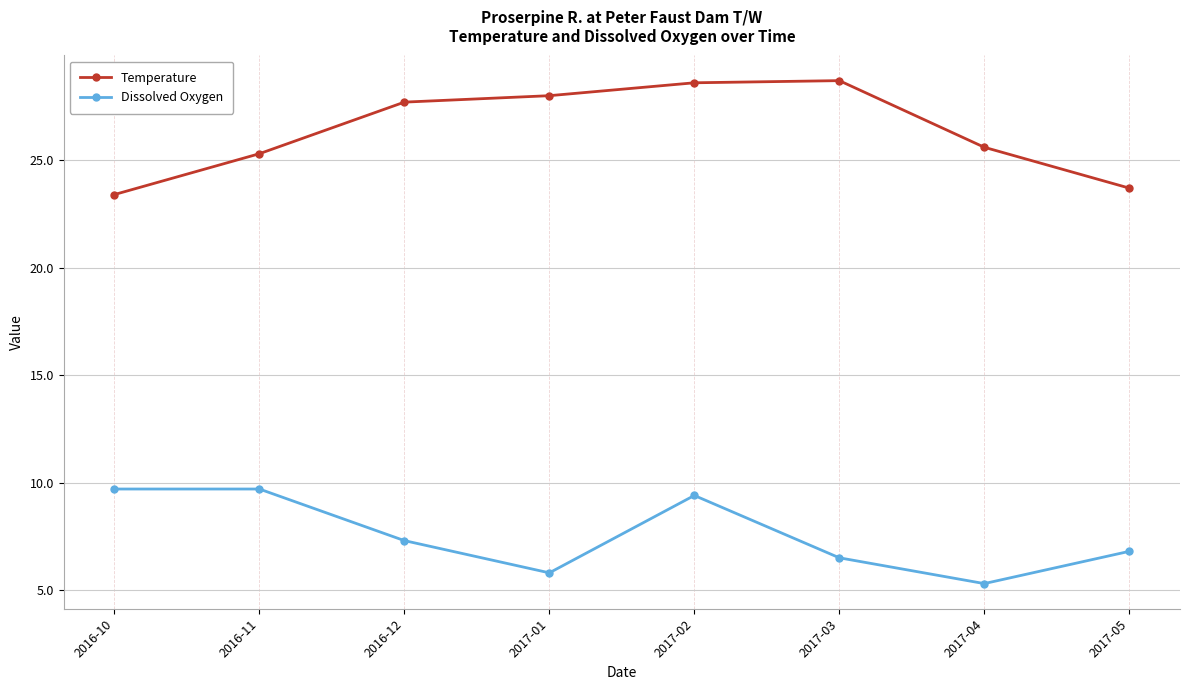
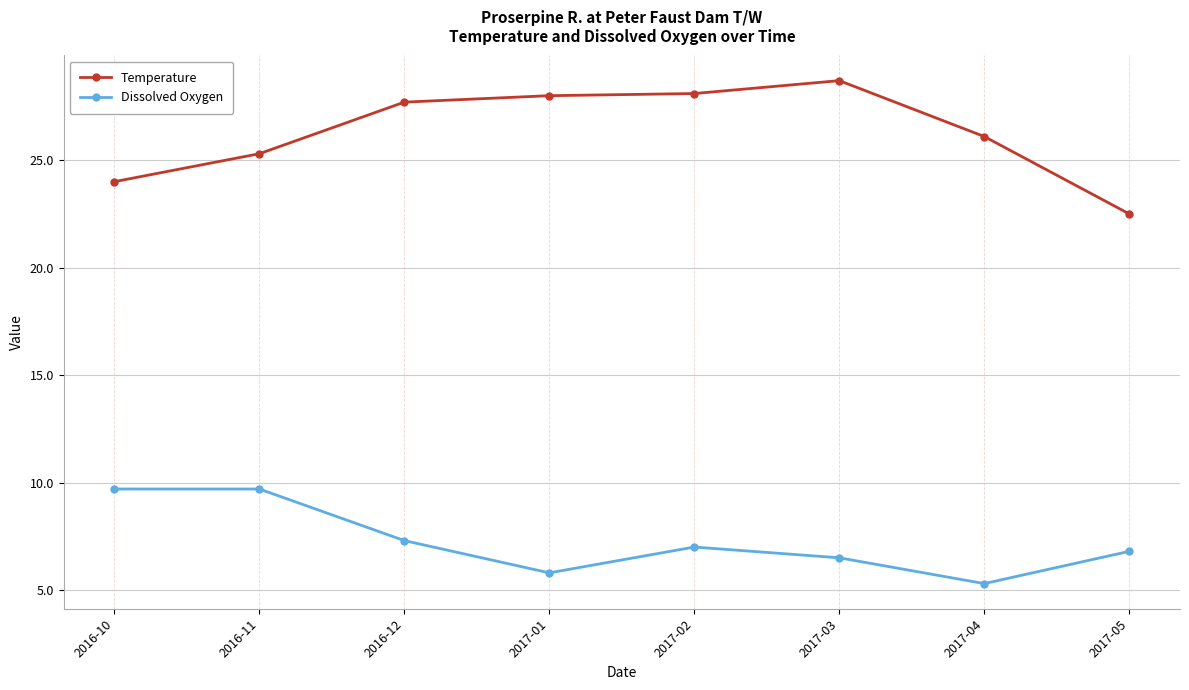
Temperature, 2016-10: 23.4 -> 24.0
Temperature, 2017-02: 28.6 -> 28.1
Dissolved Oxygen, 2017-02: 9.4 -> 7.0
Temperature, 2017-04: 25.6 -> 26.1
Temperature, 2017-05: 23.7 -> 22.5
